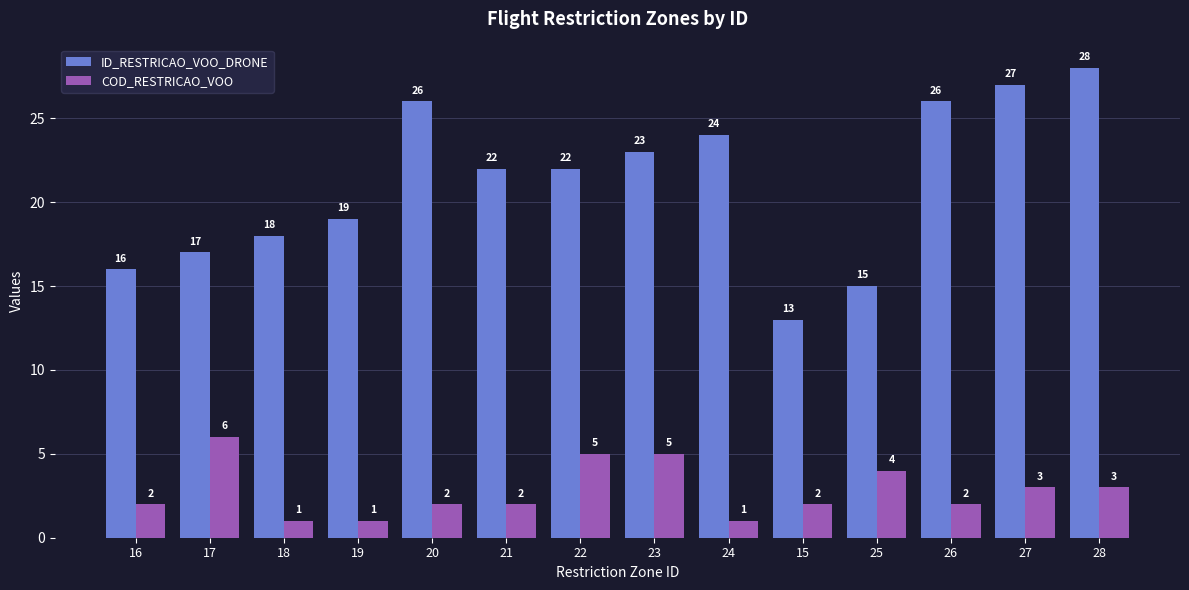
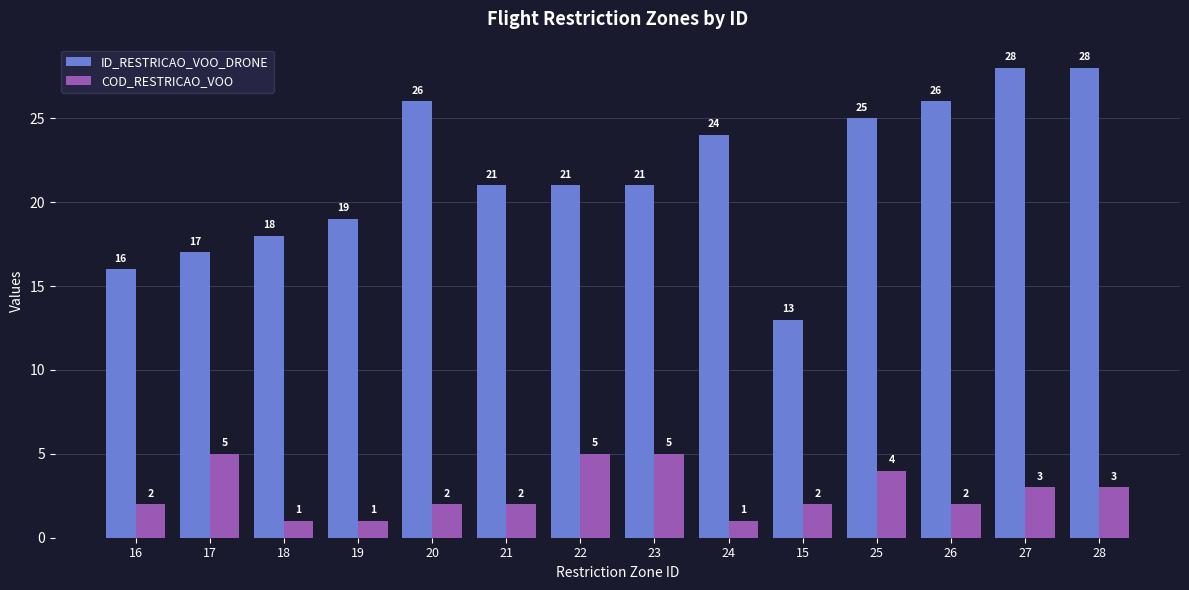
COD_RESTRICAO_VOO, 17: 6 -> 5
ID_RESTRICAO_VOO_DRONE, 21: 22 -> 21
ID_RESTRICAO_VOO_DRONE, 22: 22 -> 21
ID_RESTRICAO_VOO_DRONE, 23: 23 -> 21
ID_RESTRICAO_VOO_DRONE, 25: 15 -> 25
ID_RESTRICAO_VOO_DRONE, 27: 27 -> 28
